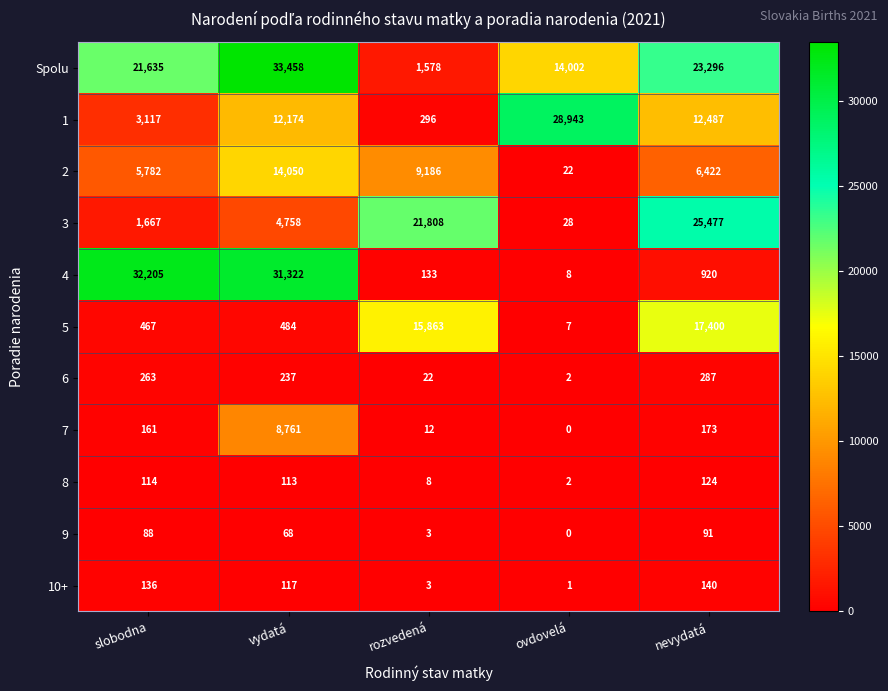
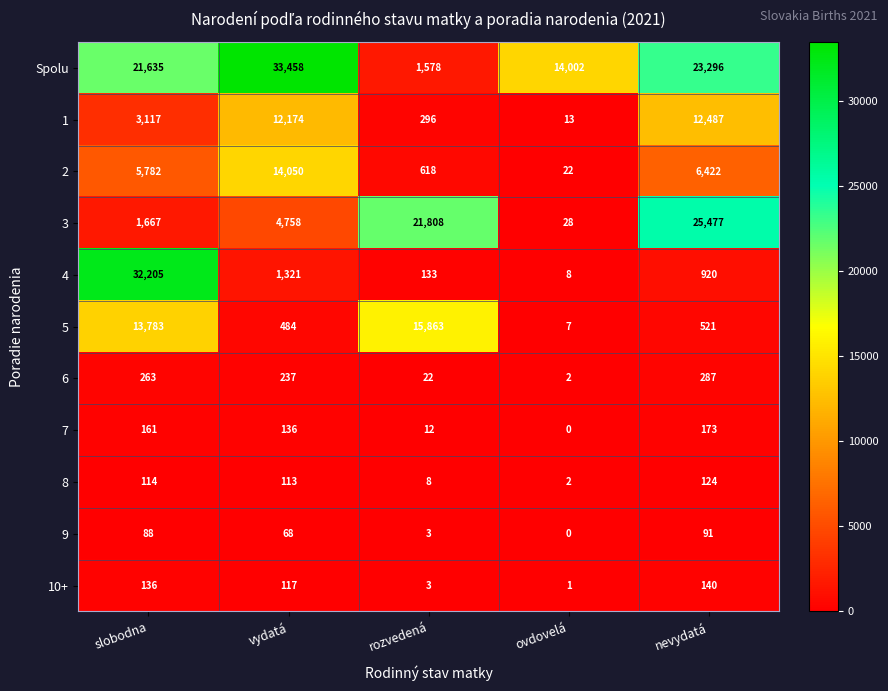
1, ovdovelá: 28,943 -> 13
2, rozvedená: 9,186 -> 618
4, vydatá: 31,322 -> 1,321
5, slobodna: 467 -> 13,783
5, nevydatá: 17,400 -> 521
7, vydatá: 8,761 -> 136
